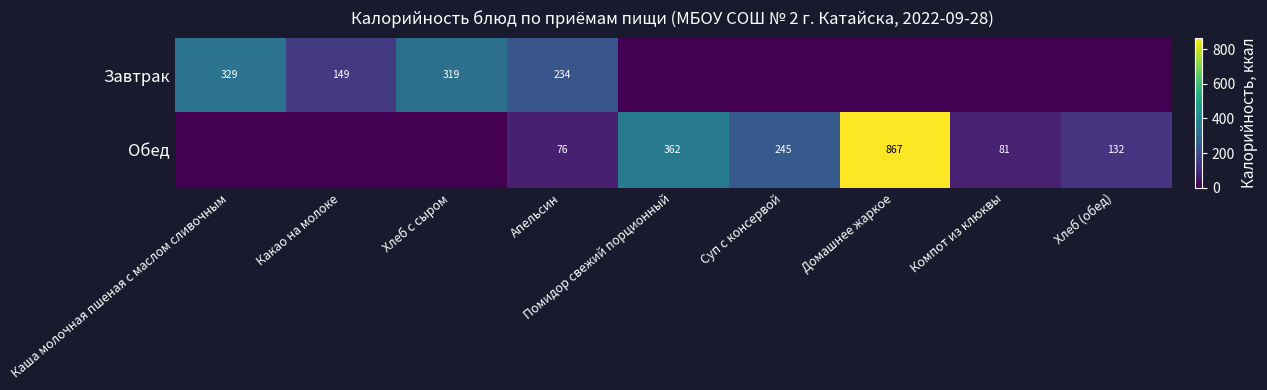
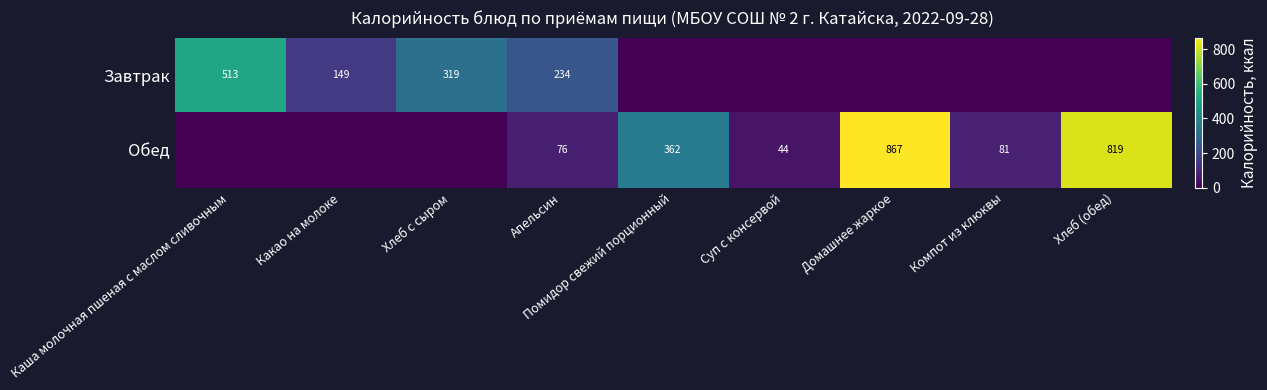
Завтрак, Каша молочная пшеная с маслом сливочным: 329 -> 513
Обед, Суп с консервой: 245 -> 44
Обед, Хлеб (обед): 132 -> 819
